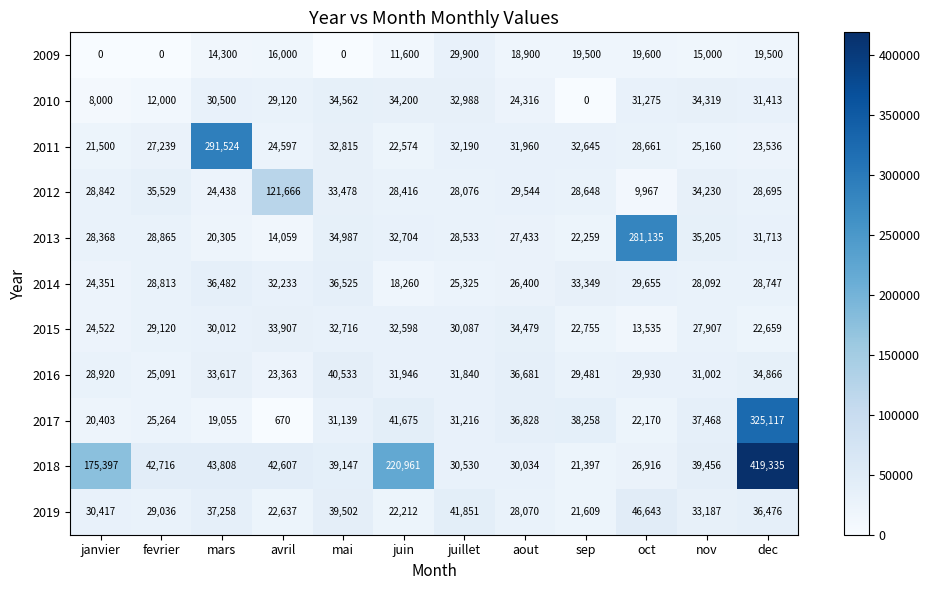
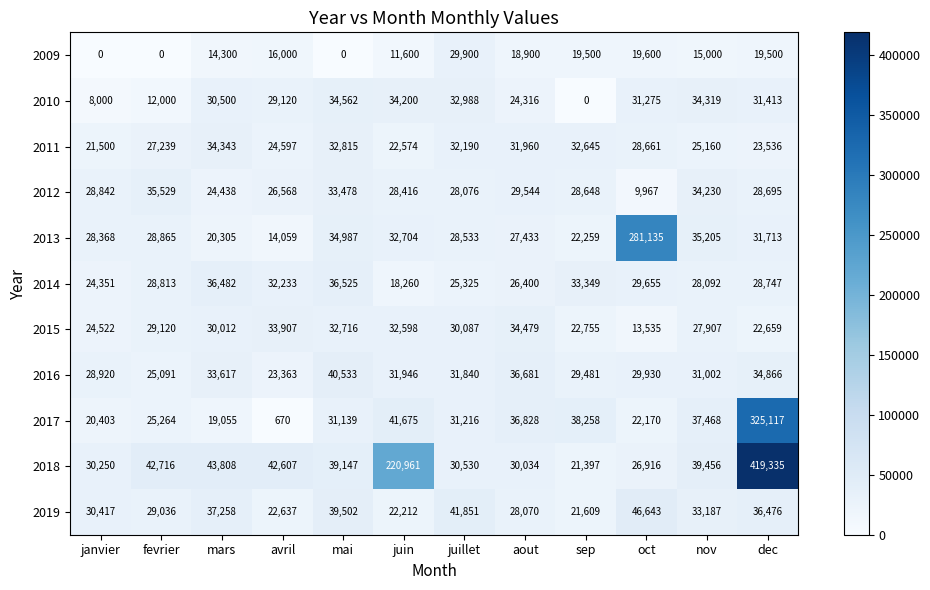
2011, mars: 291,524 -> 34,343
2012, avril: 121,666 -> 26,568
2018, janvier: 175,397 -> 30,250
